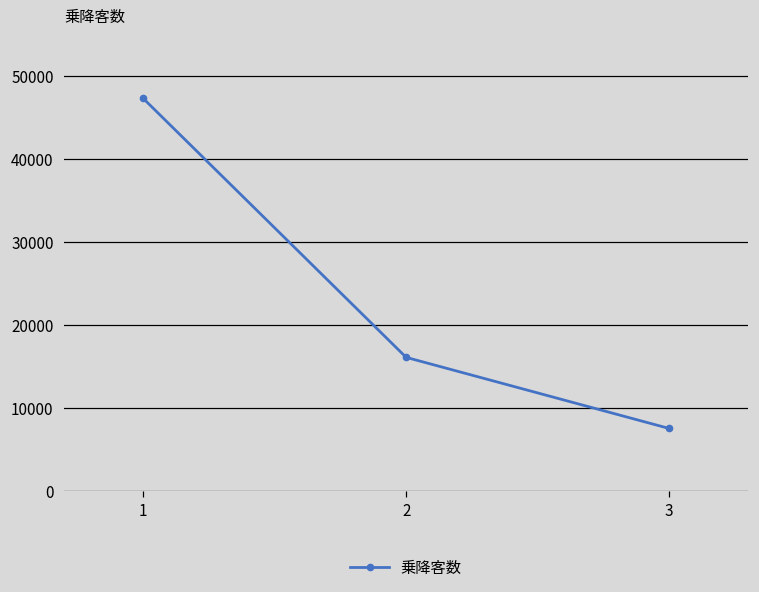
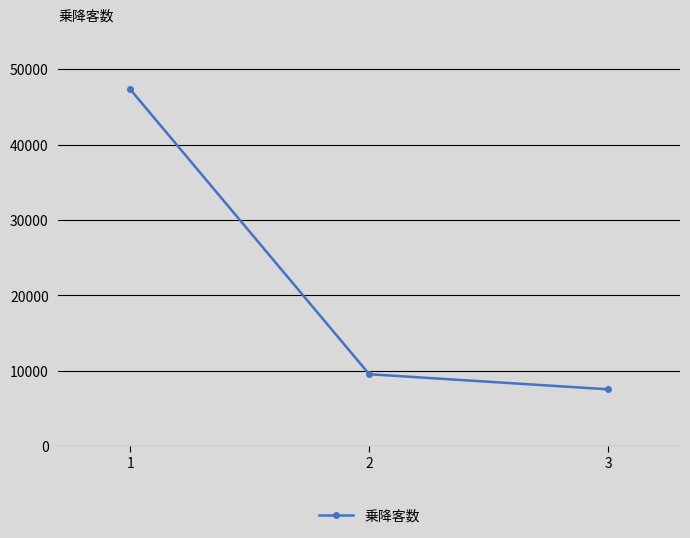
2: 16000 -> 10000
